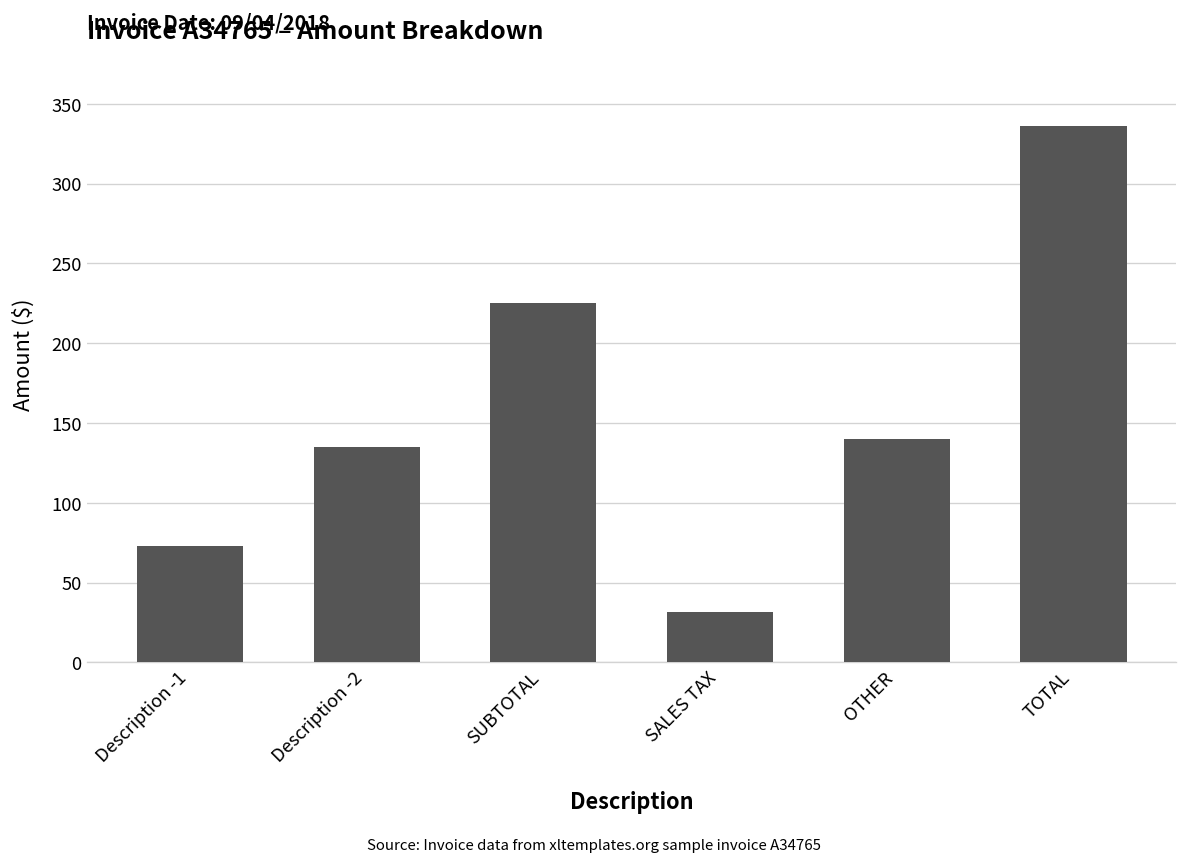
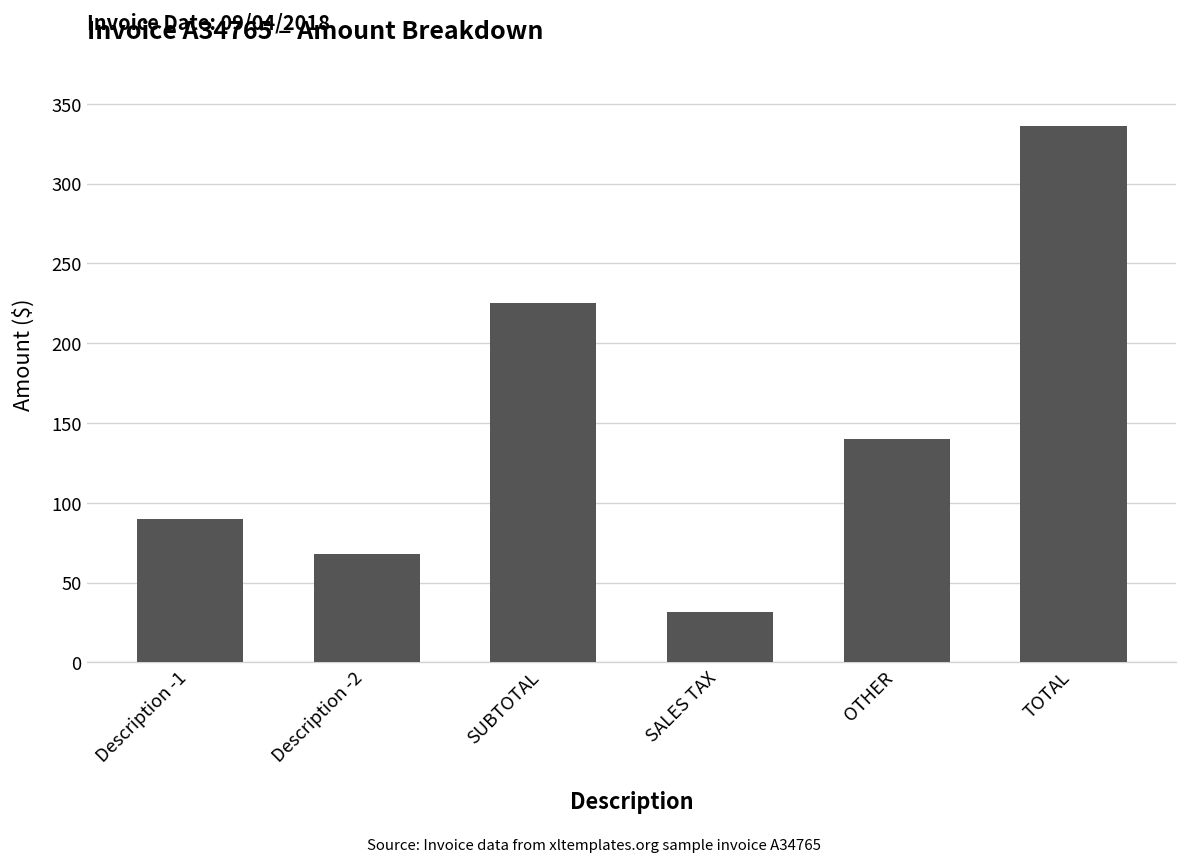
Description -1: 73 -> 90
Description -2: 135 -> 68
